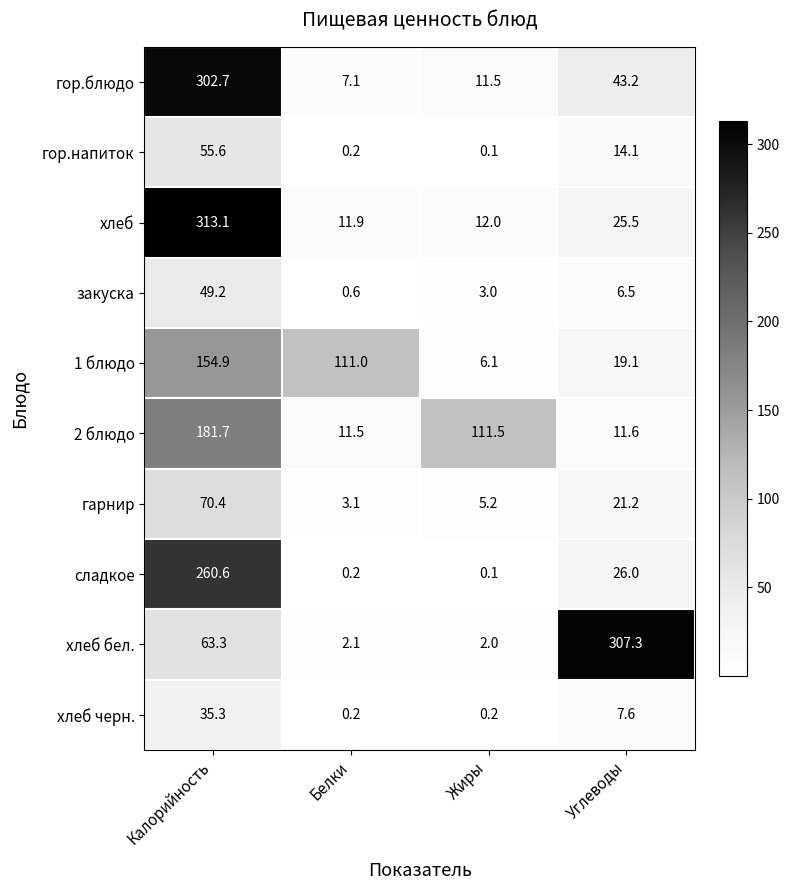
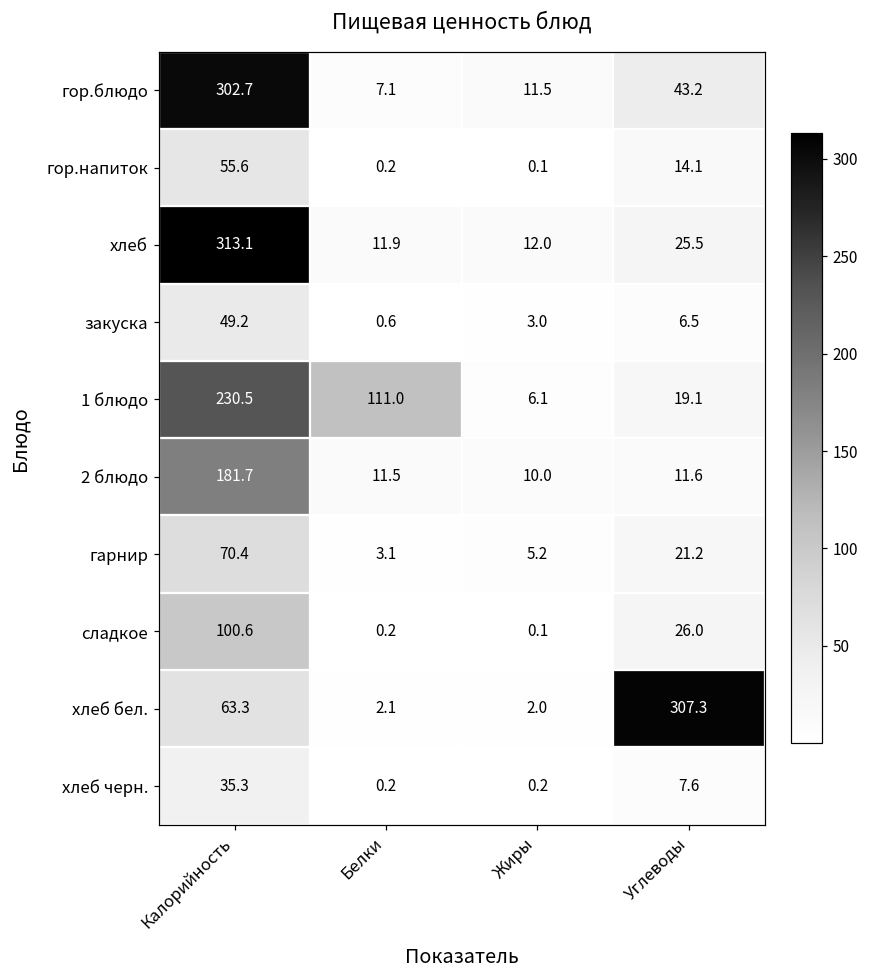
1 блюдо, Калорийность: 154.9 -> 230.5
2 блюдо, Жиры: 111.5 -> 10.0
сладкое, Калорийность: 260.6 -> 100.6
